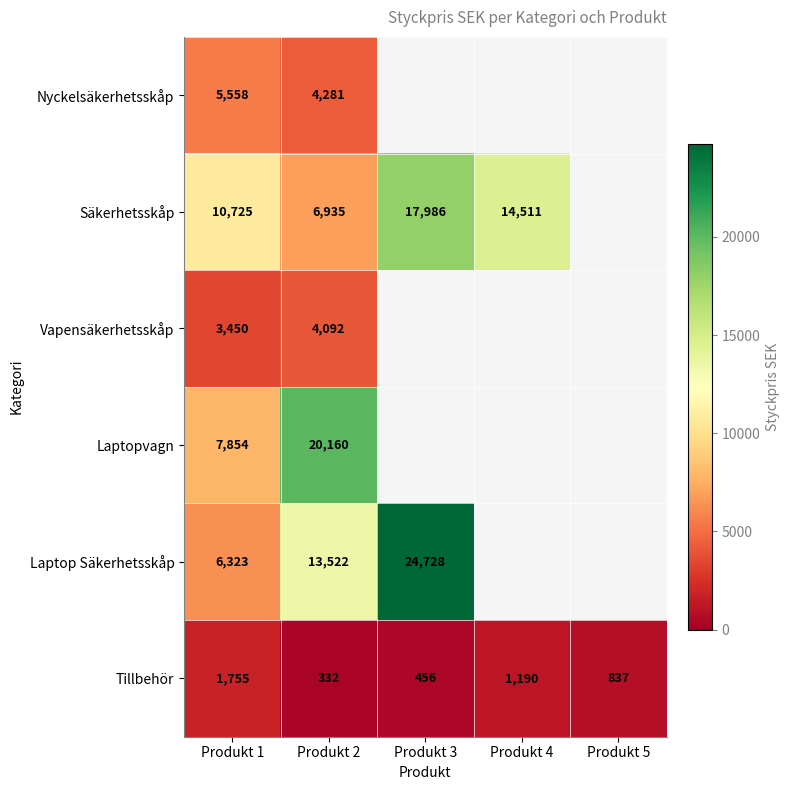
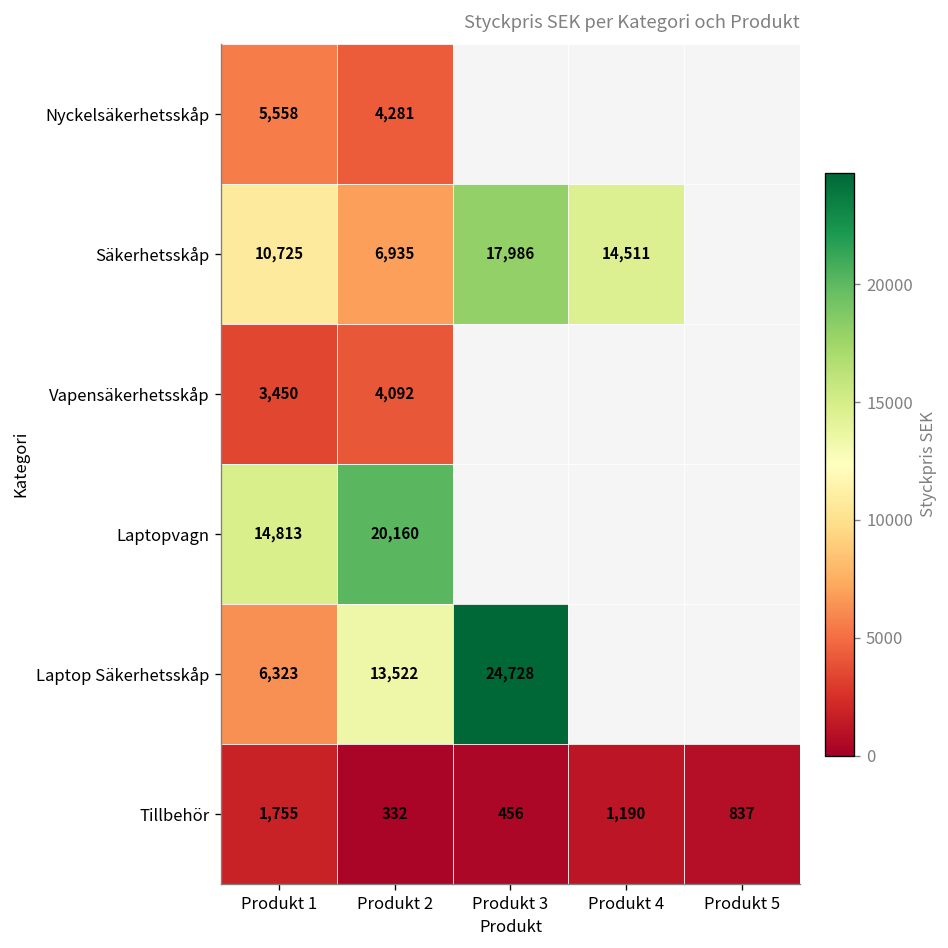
Laptopvagn, Produkt 1: 7,854 -> 14,813
